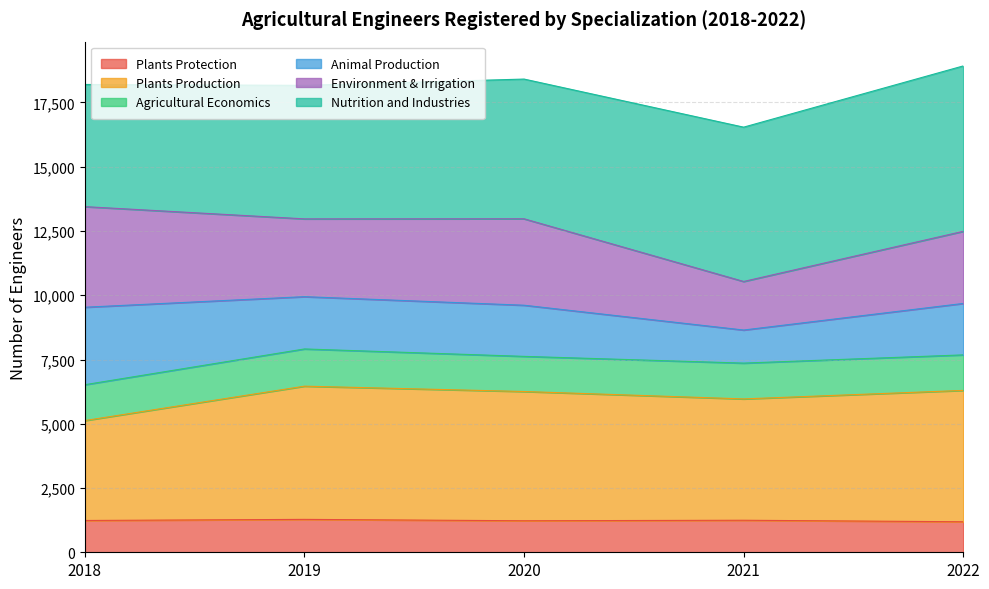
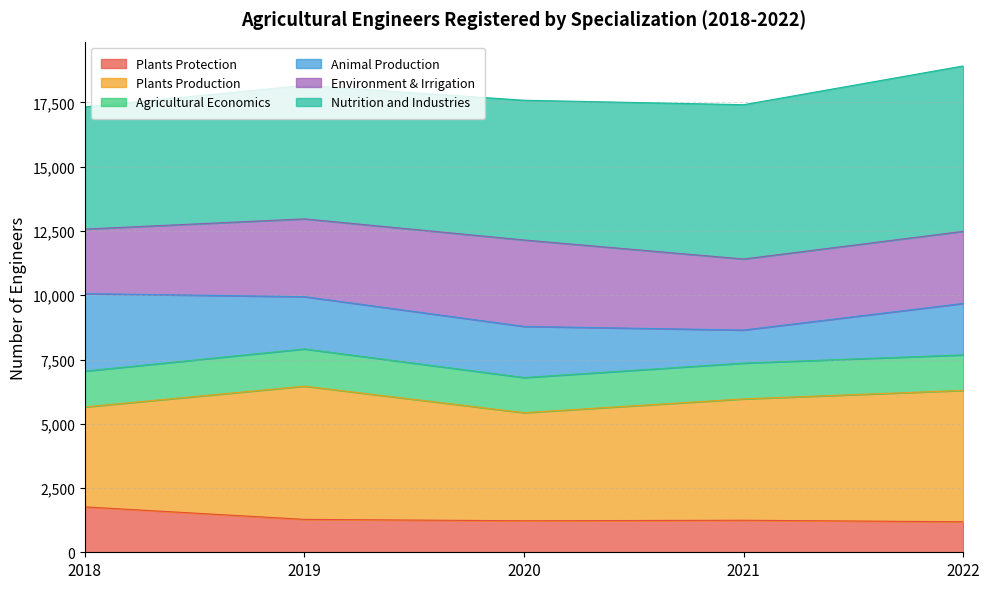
Plants Protection, 2018: 1,200 -> 1,800
Environment & Irrigation, 2018: 3,900 -> 2,500
Plants Production, 2020: 5,000 -> 4,200
Environment & Irrigation, 2021: 1,900 -> 2,800
